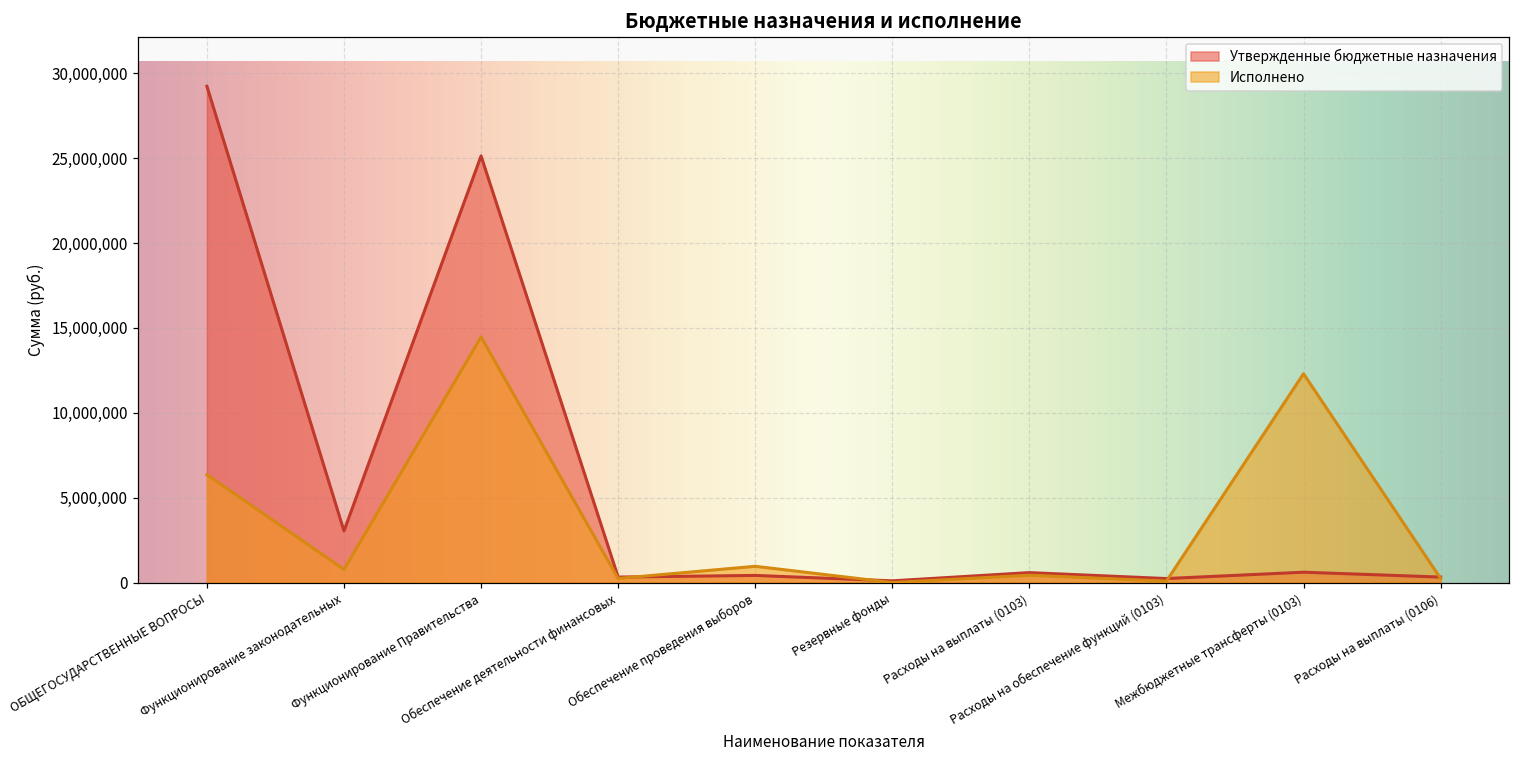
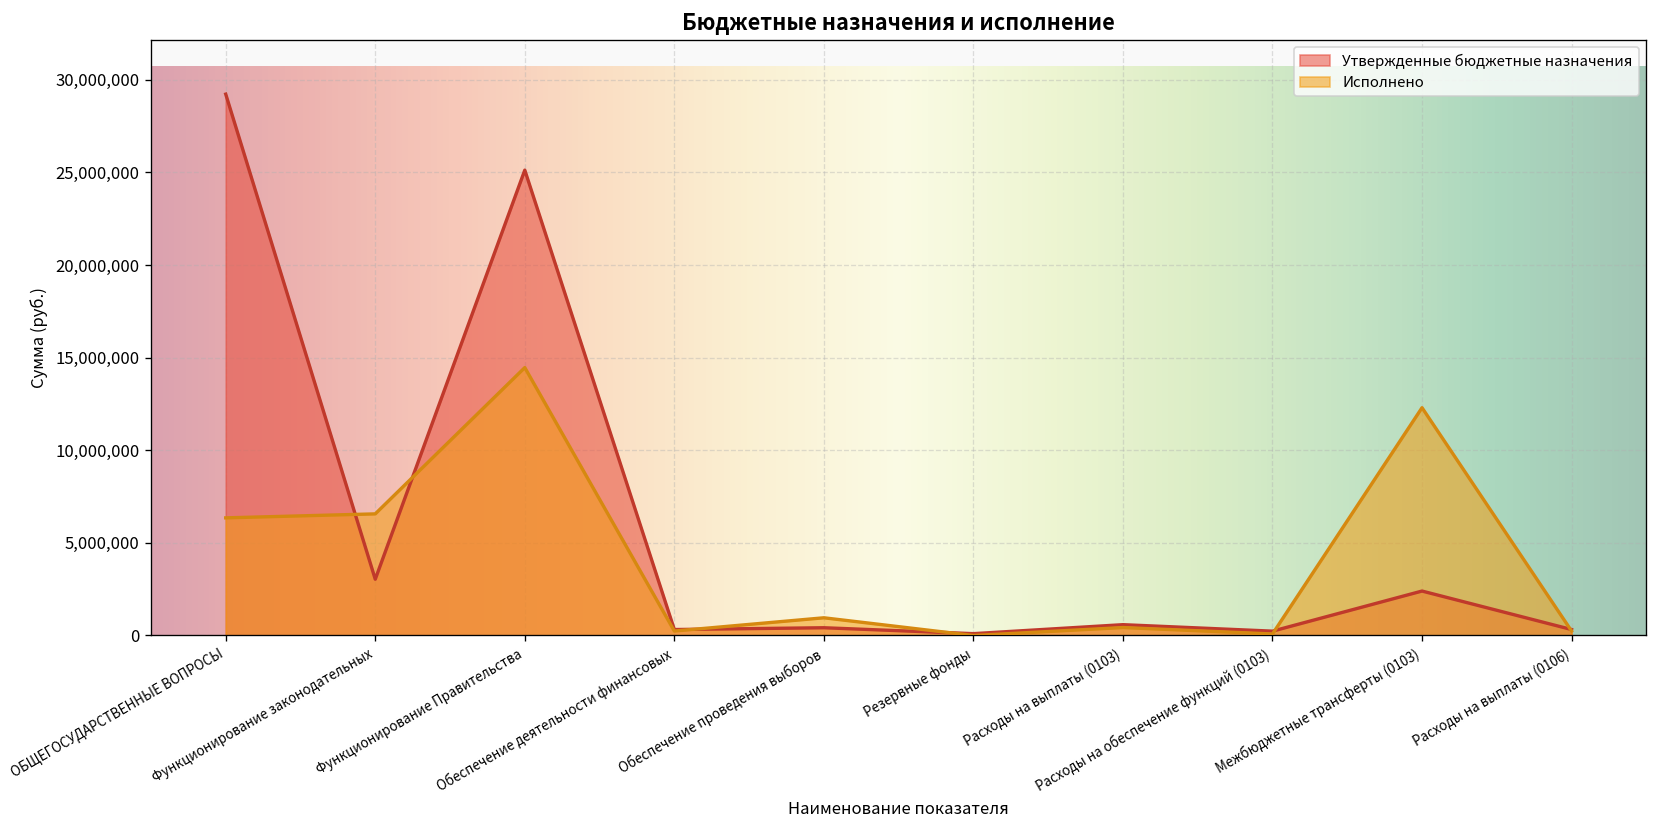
Исполнено, Функционирование законодательных: 800,000 -> 6,600,000
Утвержденные бюджетные назначения, Межбюджетные трансферты (0103): 600,000 -> 2,400,000
